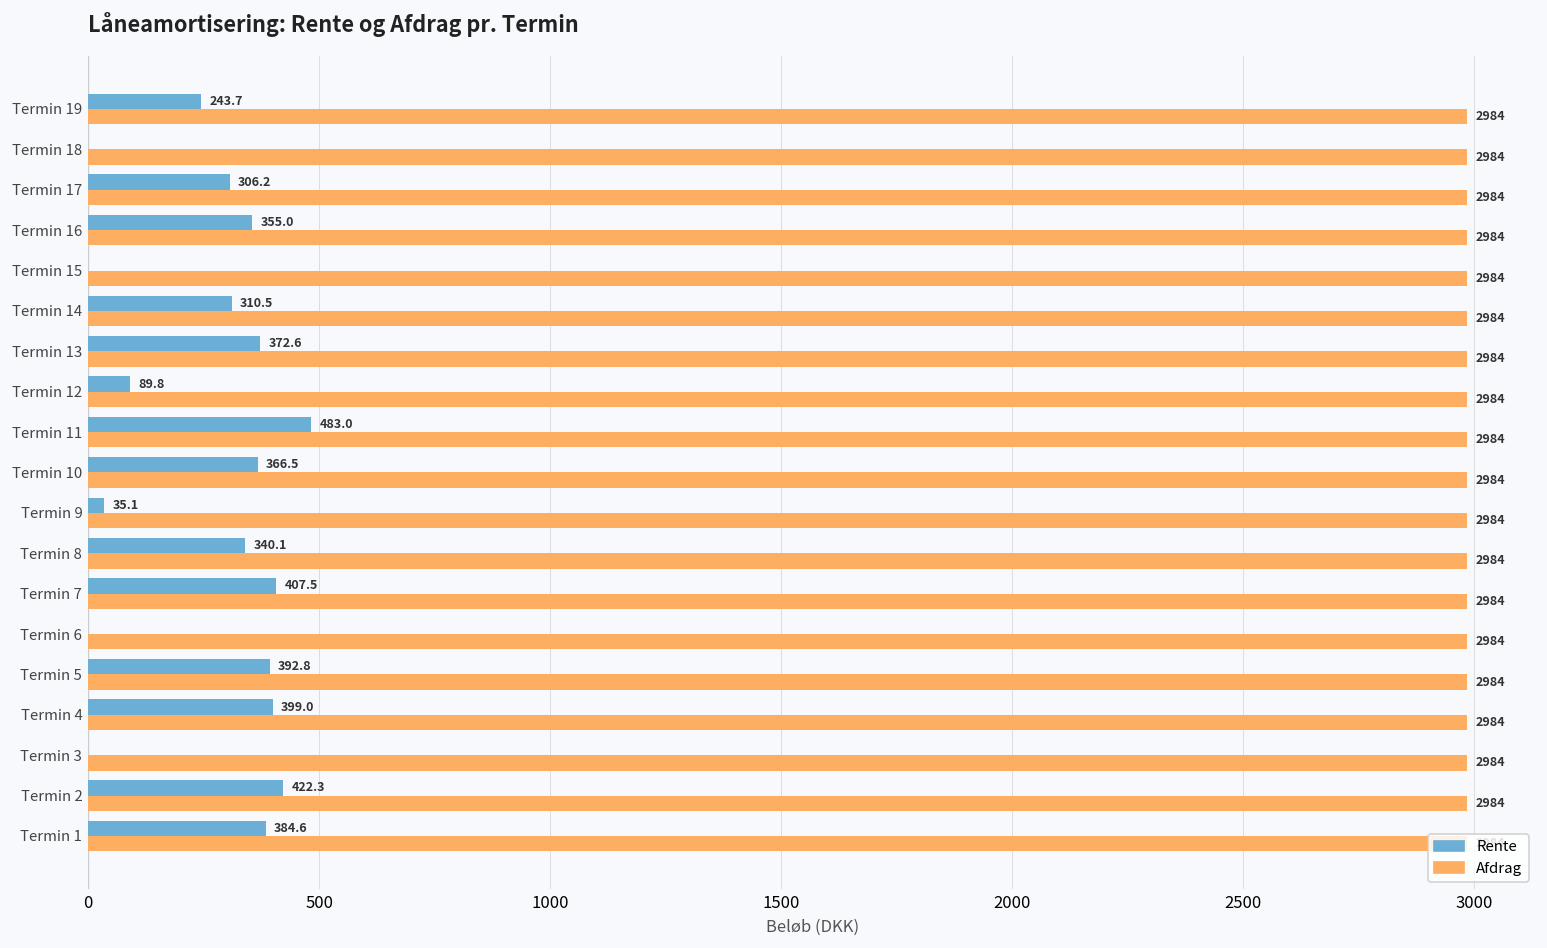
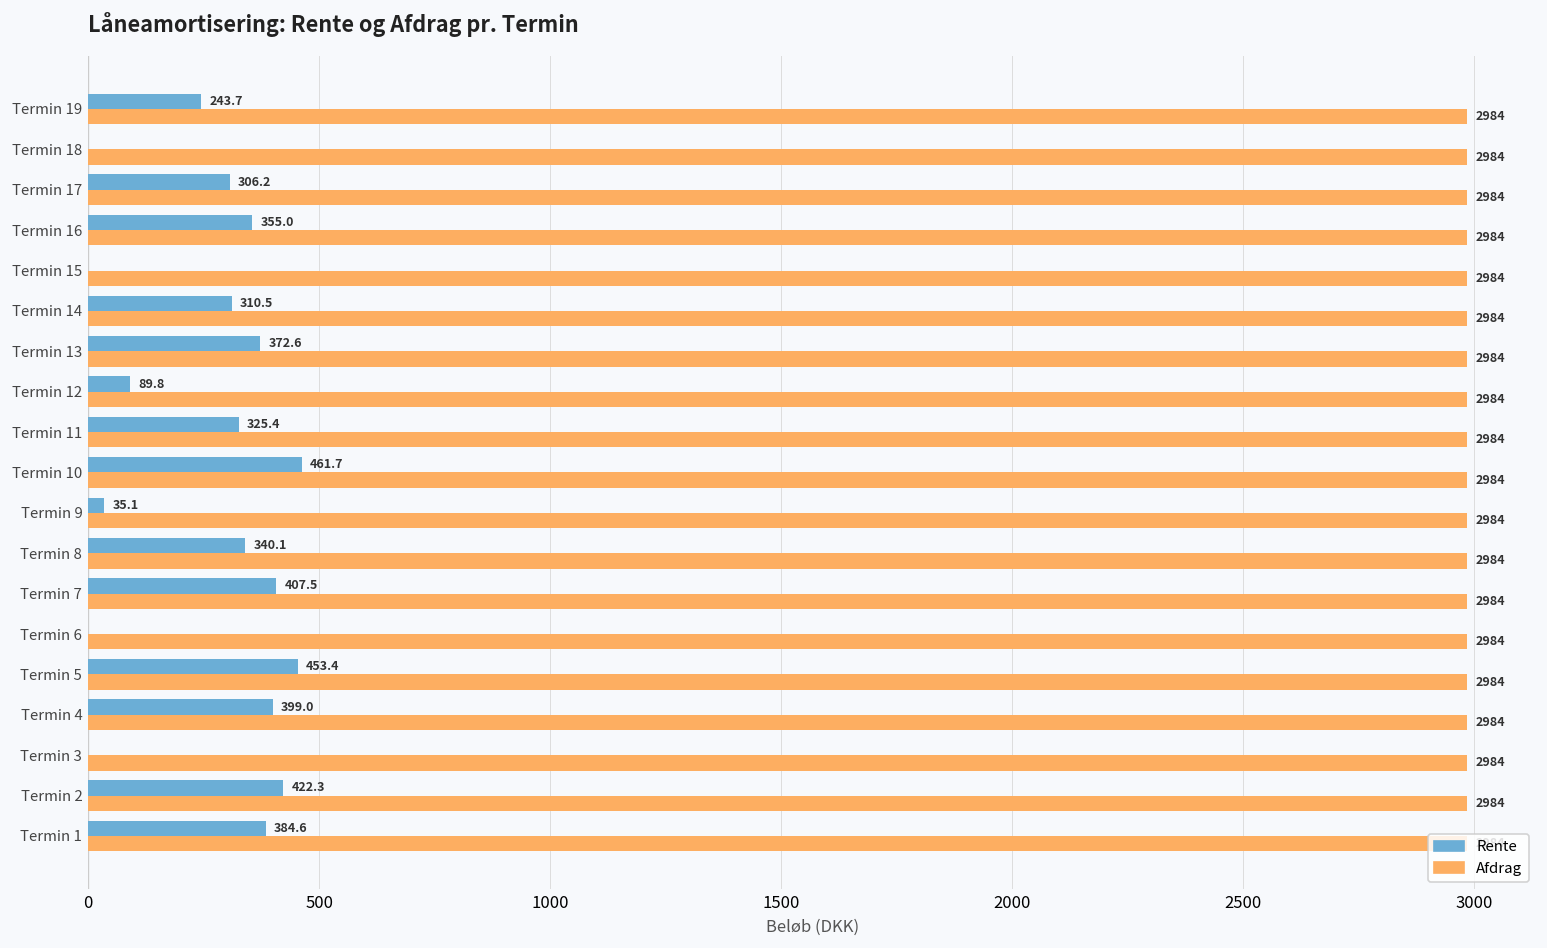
Rente, Termin 11: 483.0 -> 325.4
Rente, Termin 10: 366.5 -> 461.7
Rente, Termin 5: 392.8 -> 453.4
